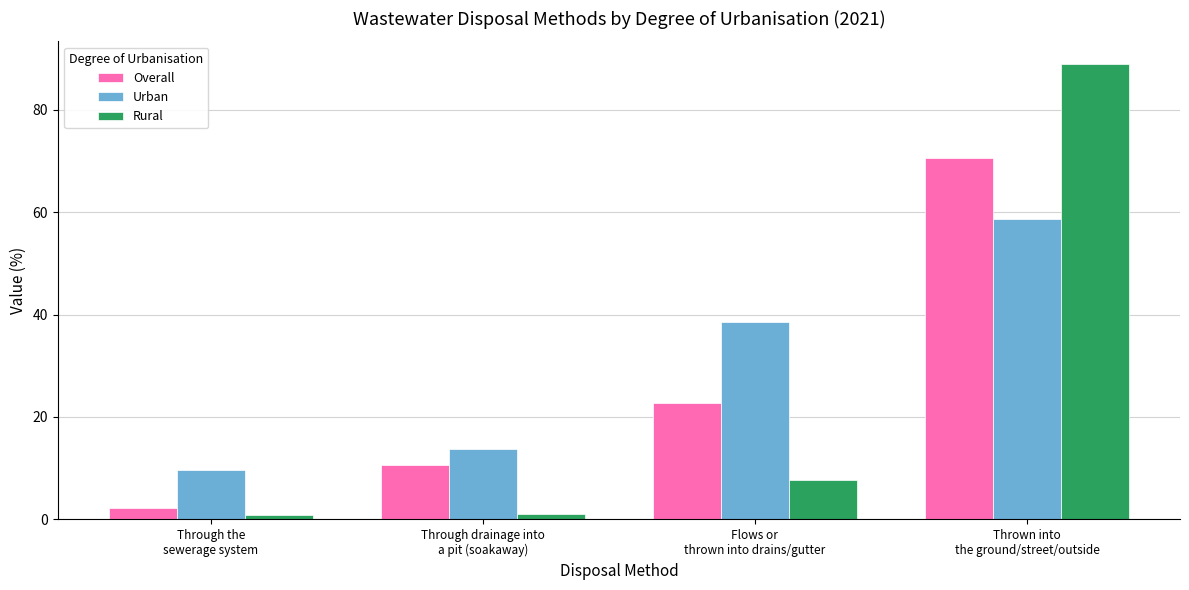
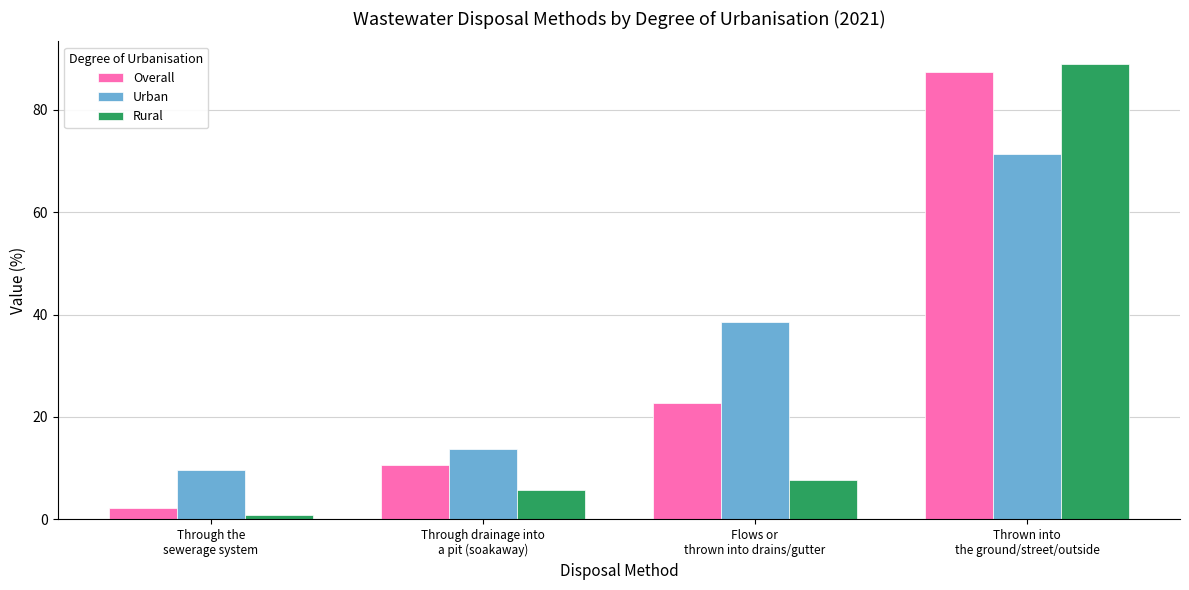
Rural, Through drainage into a pit (soakaway): 1 -> 6
Overall, Thrown into the ground/street/outside: 71 -> 87
Urban, Thrown into the ground/street/outside: 59 -> 71
